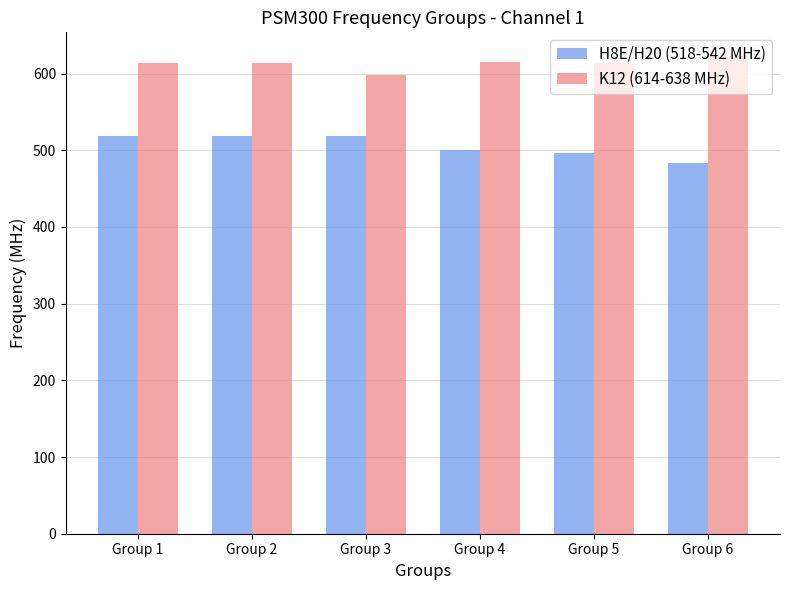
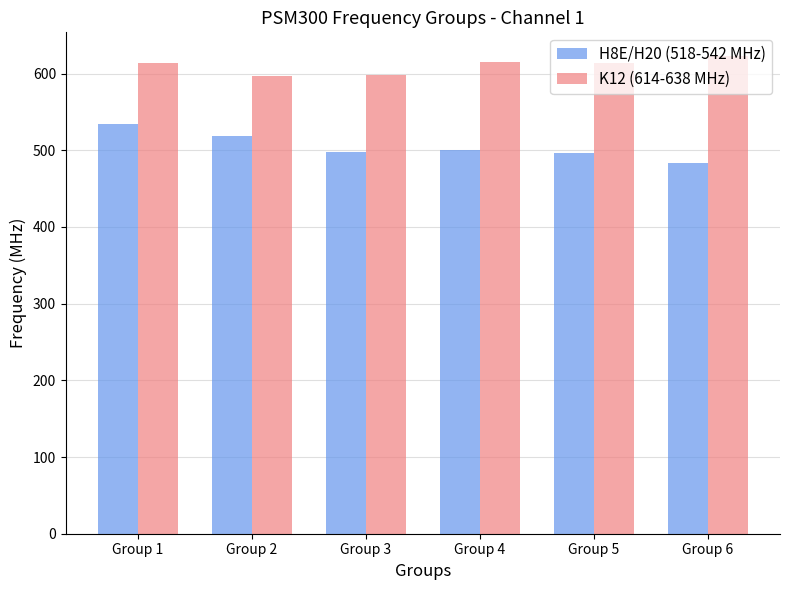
H8E/H20 (518-542 MHz), Group 1: 520 -> 530
K12 (614-638 MHz), Group 2: 610 -> 600
H8E/H20 (518-542 MHz), Group 3: 520 -> 500
